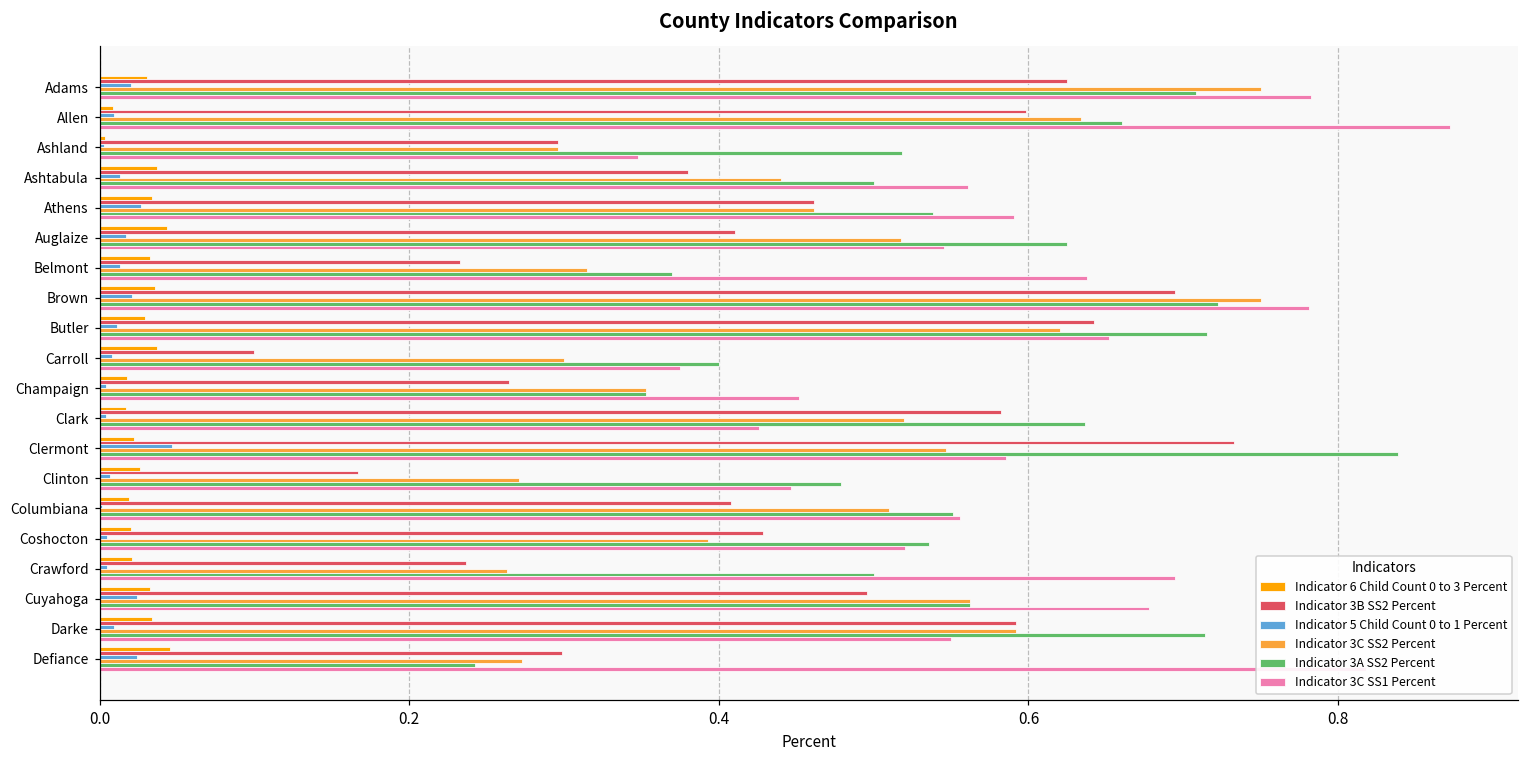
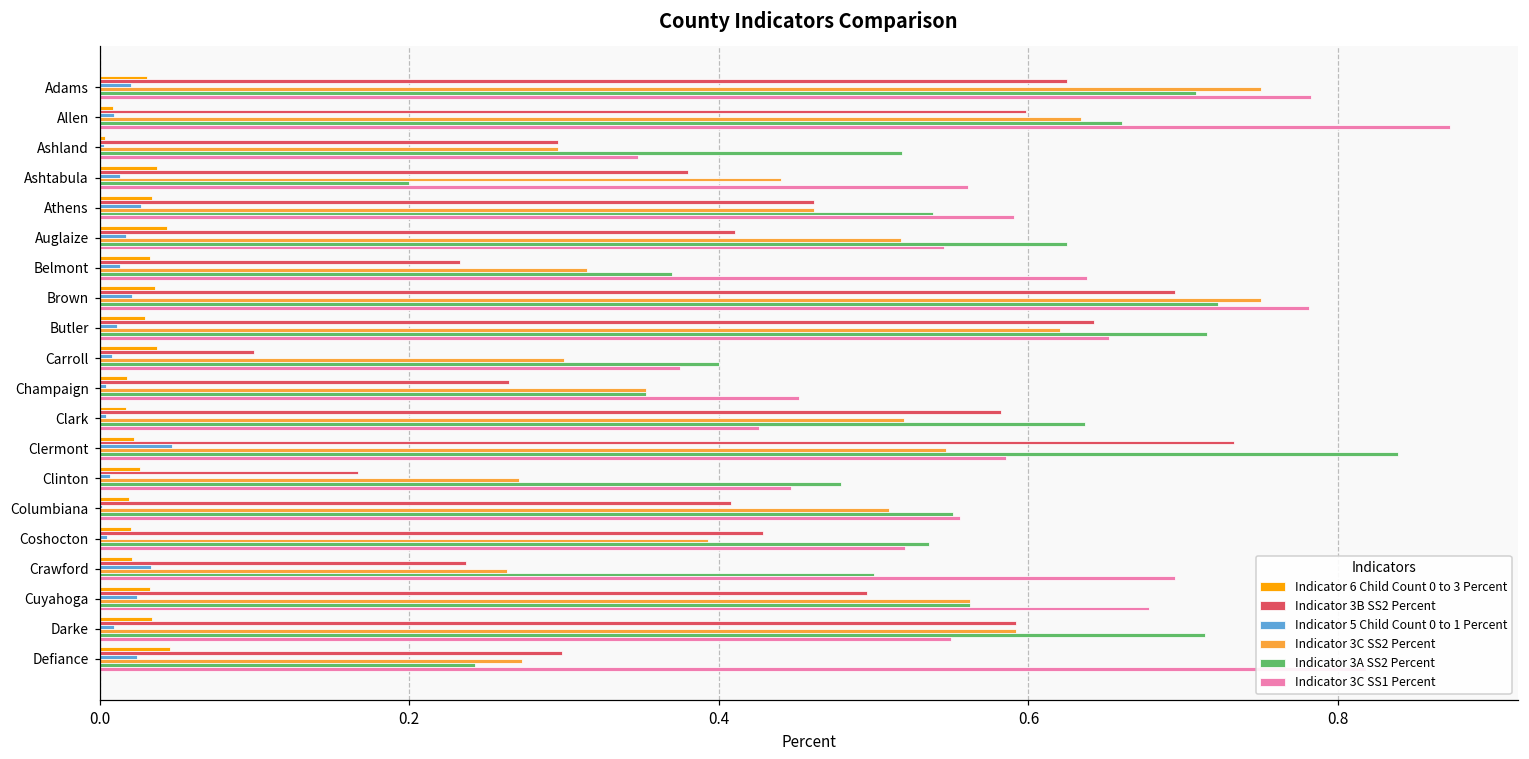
Indicator 3A SS2 Percent, Ashtabula: 0.5 -> 0.2
Indicator 5 Child Count 0 to 1 Percent, Crawford: 0.005 -> 0.033
